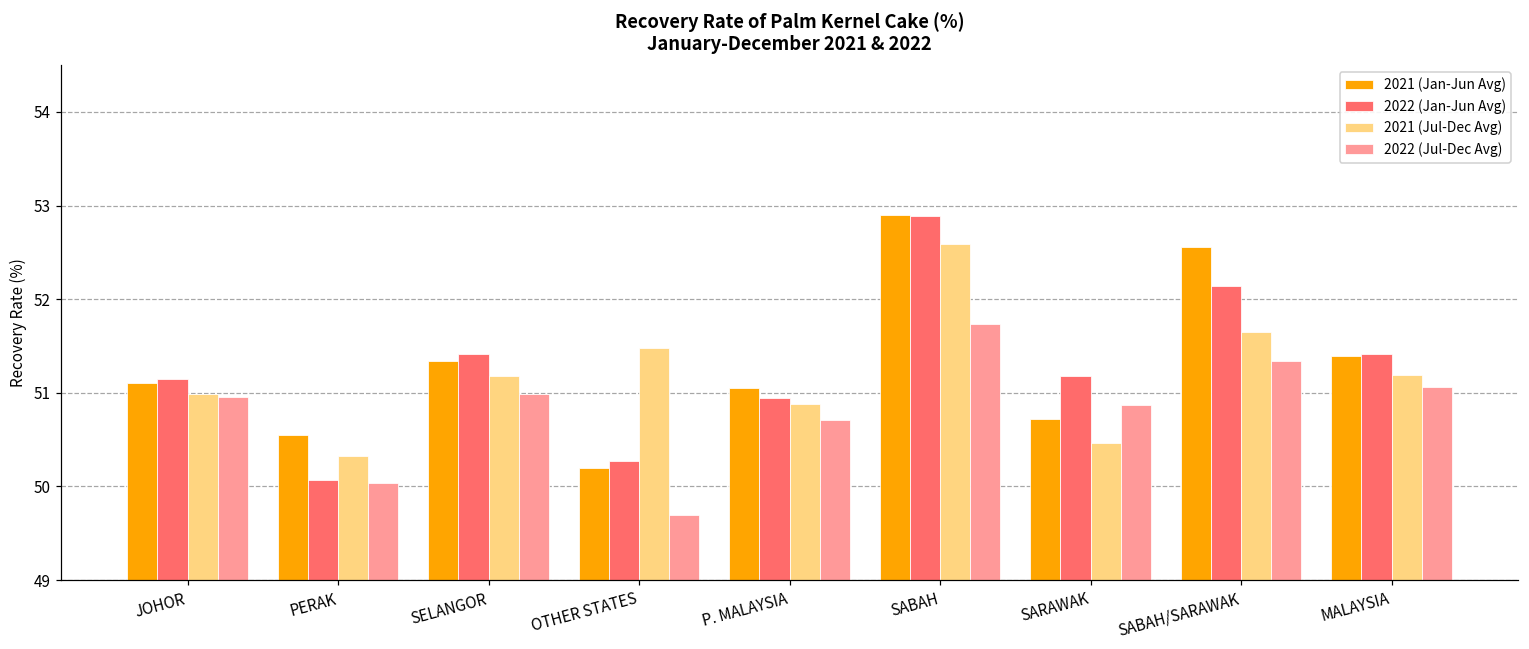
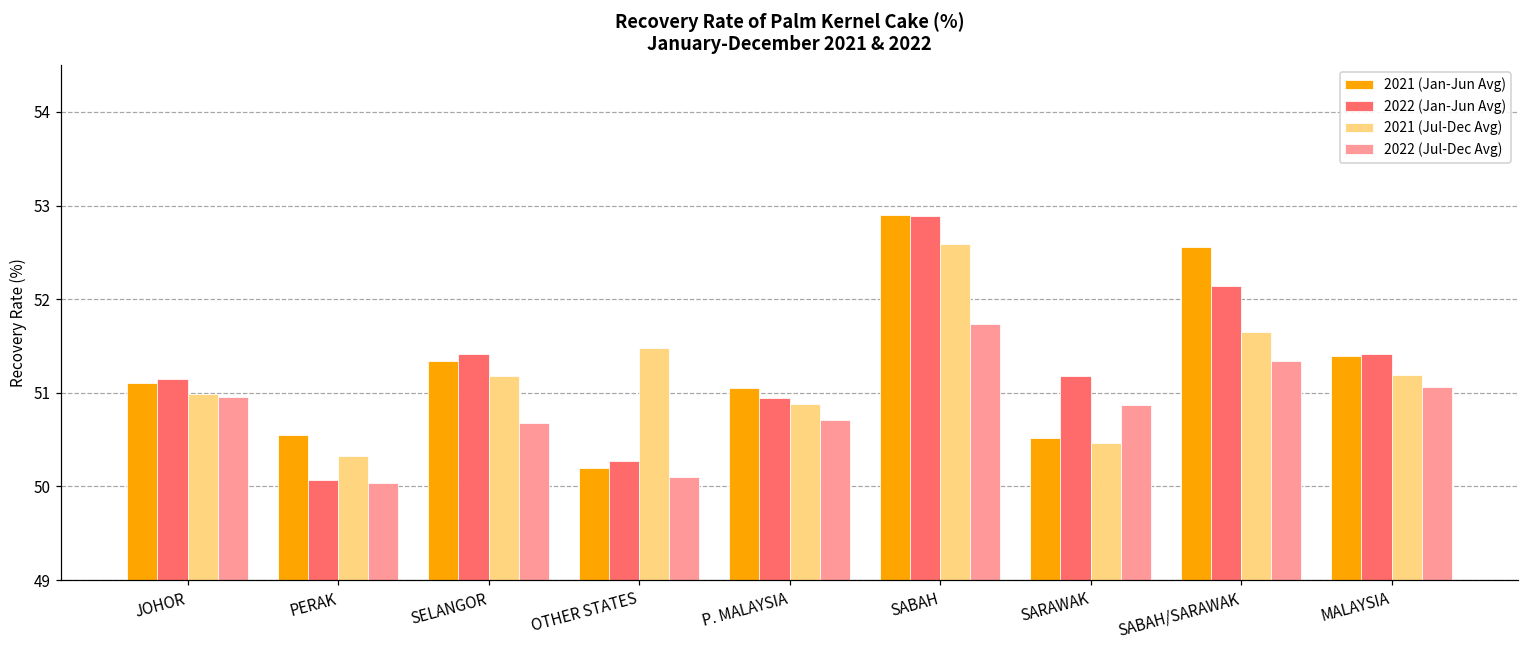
2022 (Jul-Dec Avg), SELANGOR: 51.0 -> 50.7
2022 (Jul-Dec Avg), OTHER STATES: 49.7 -> 50.1
2021 (Jan-Jun Avg), SARAWAK: 50.7 -> 50.5
